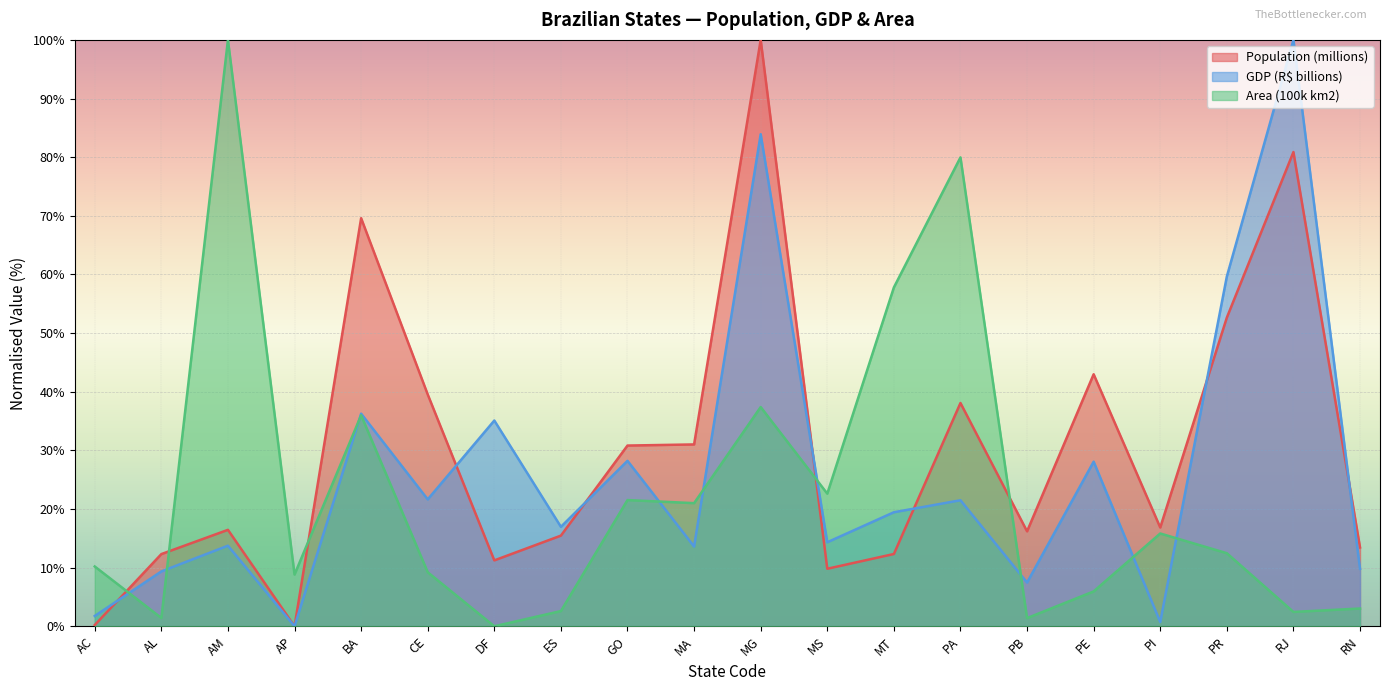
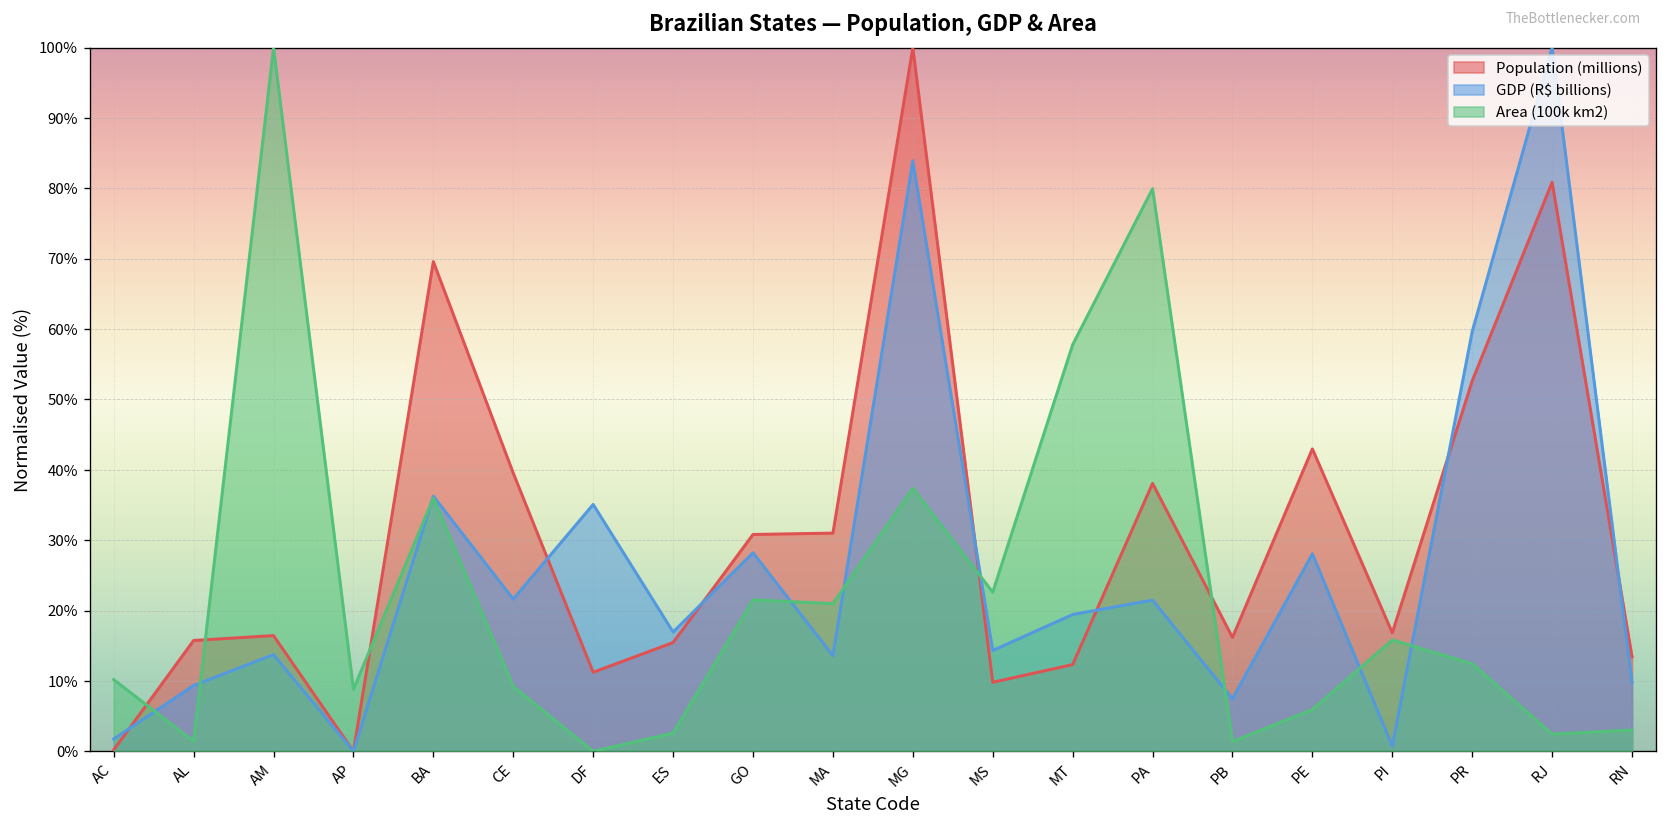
Population (millions), AL: 12% -> 16%
